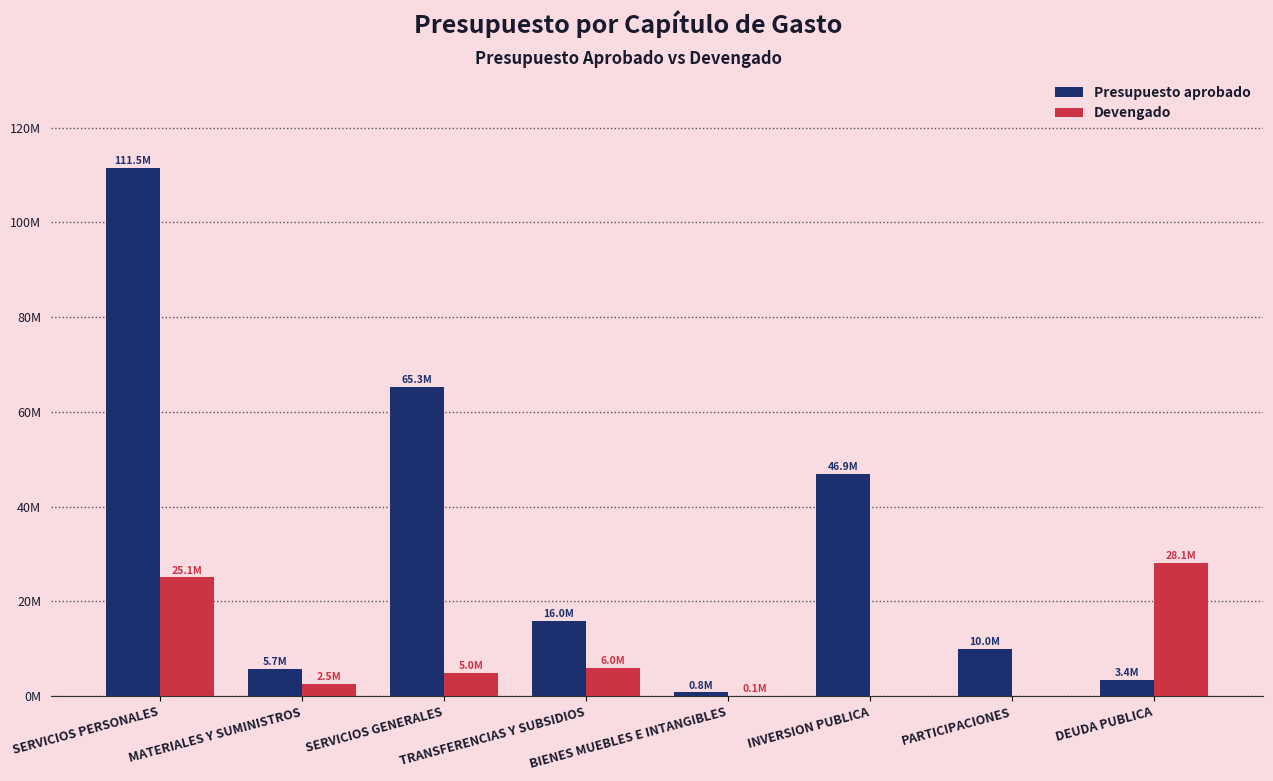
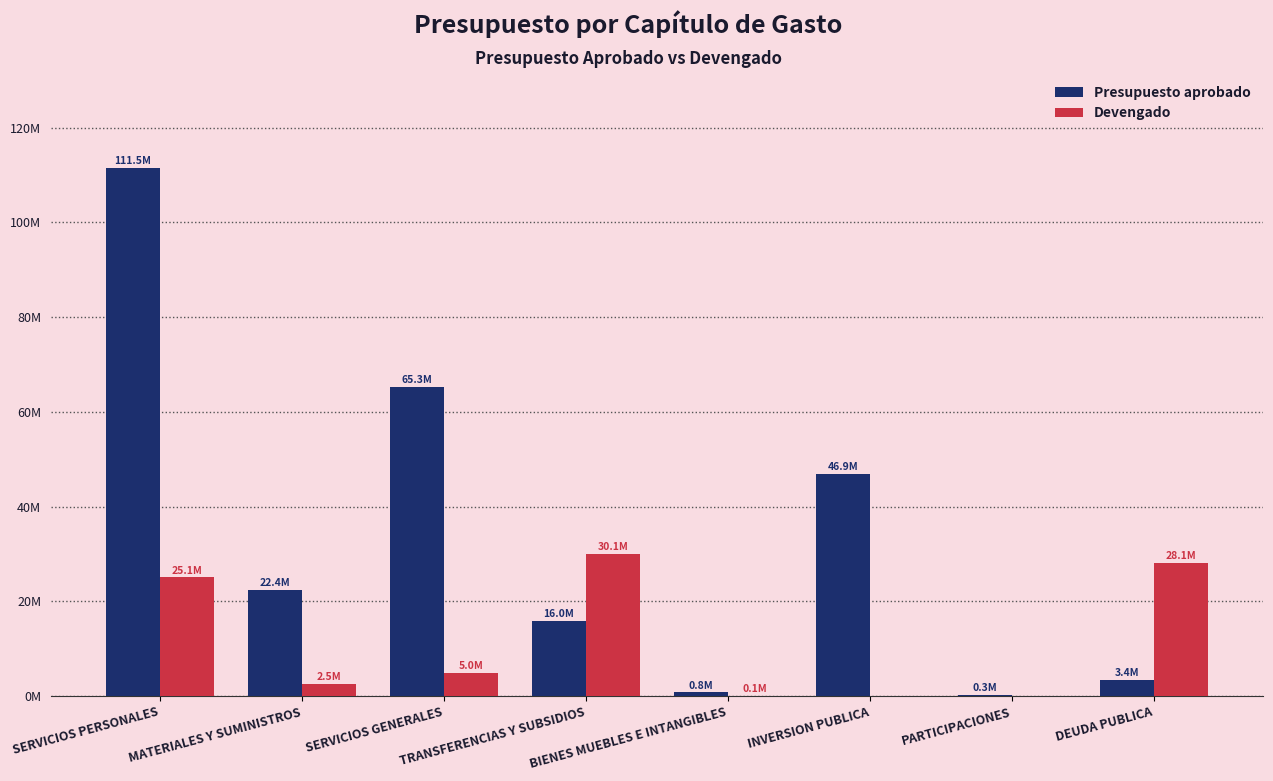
Presupuesto aprobado, MATERIALES Y SUMINISTROS: 5.7M -> 22.4M
Devengado, TRANSFERENCIAS Y SUBSIDIOS: 6.0M -> 30.1M
Presupuesto aprobado, PARTICIPACIONES: 10.0M -> 0.3M
